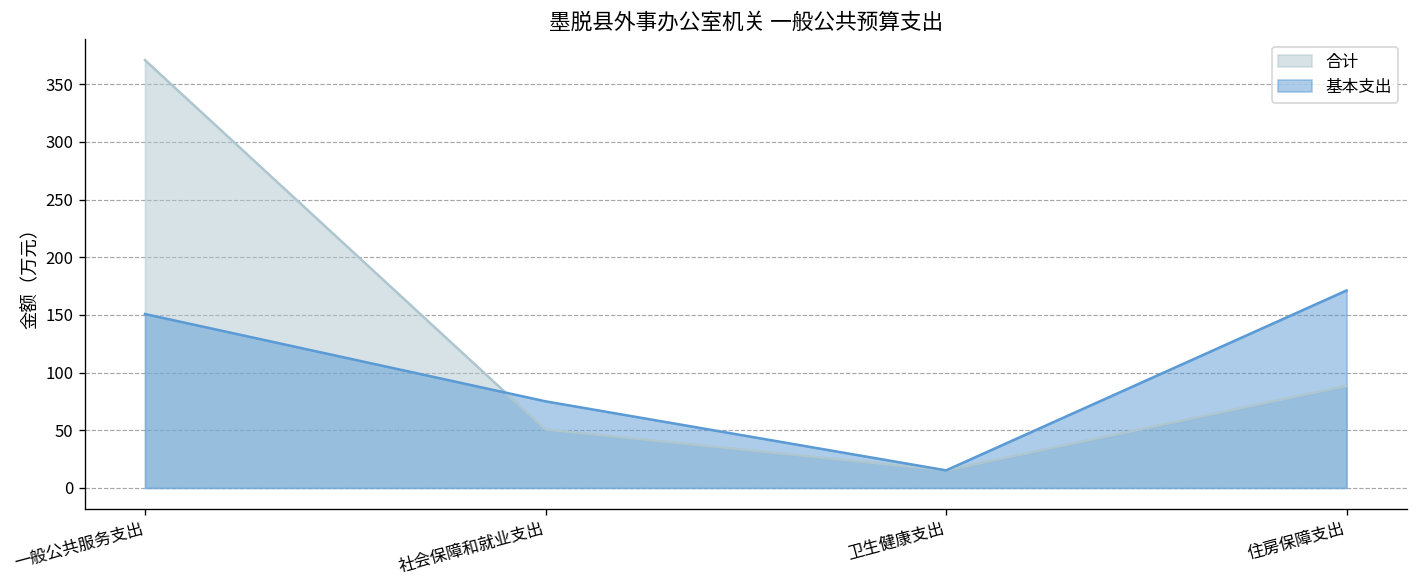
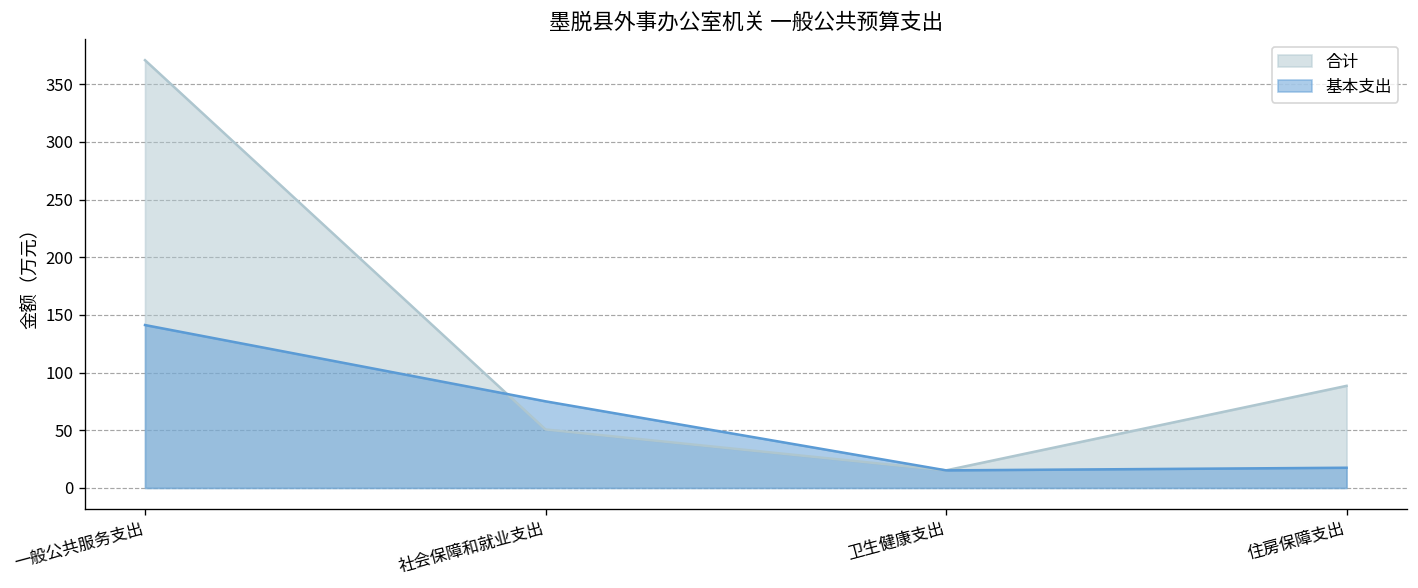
基本支出, 一般公共服务支出: 150 -> 140
基本支出, 住房保障支出: 170 -> 20
